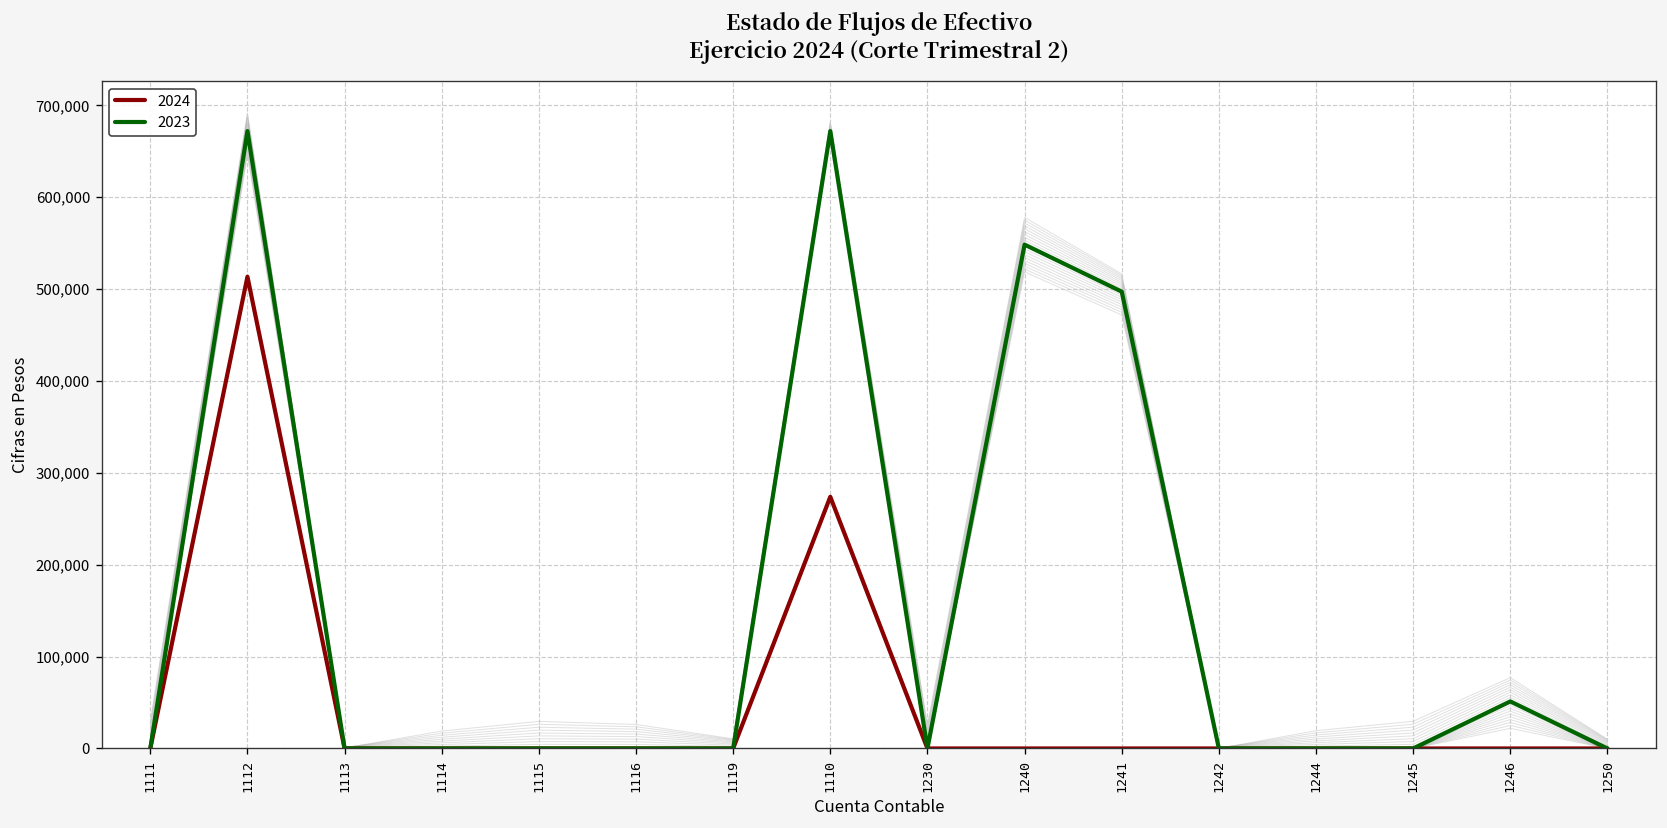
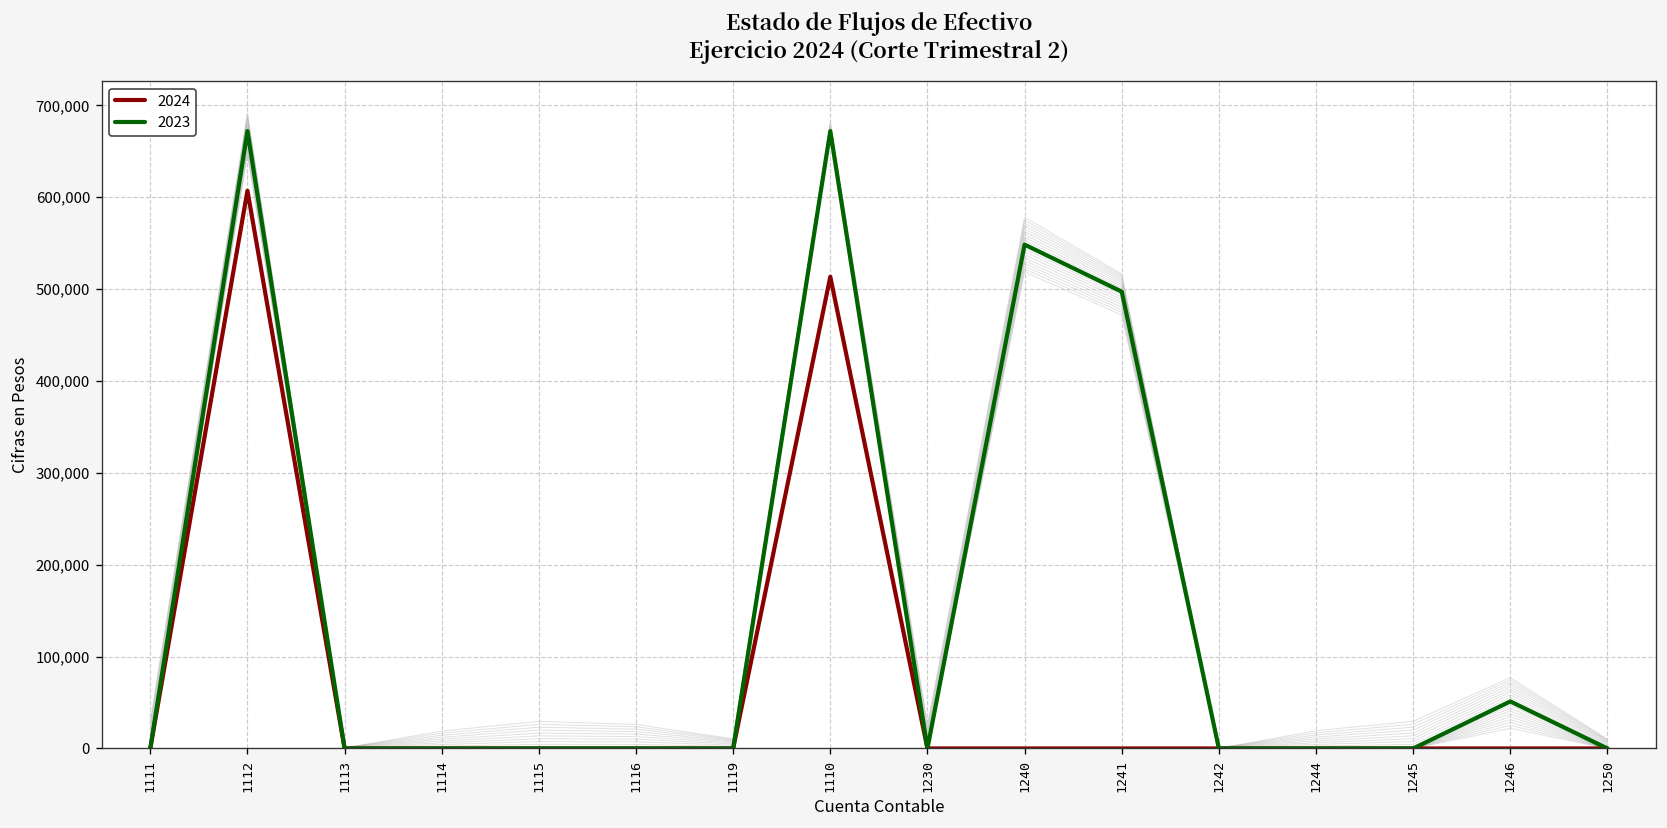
2024, 1112: 510,000 -> 610,000
2024, 1110: 270,000 -> 510,000
